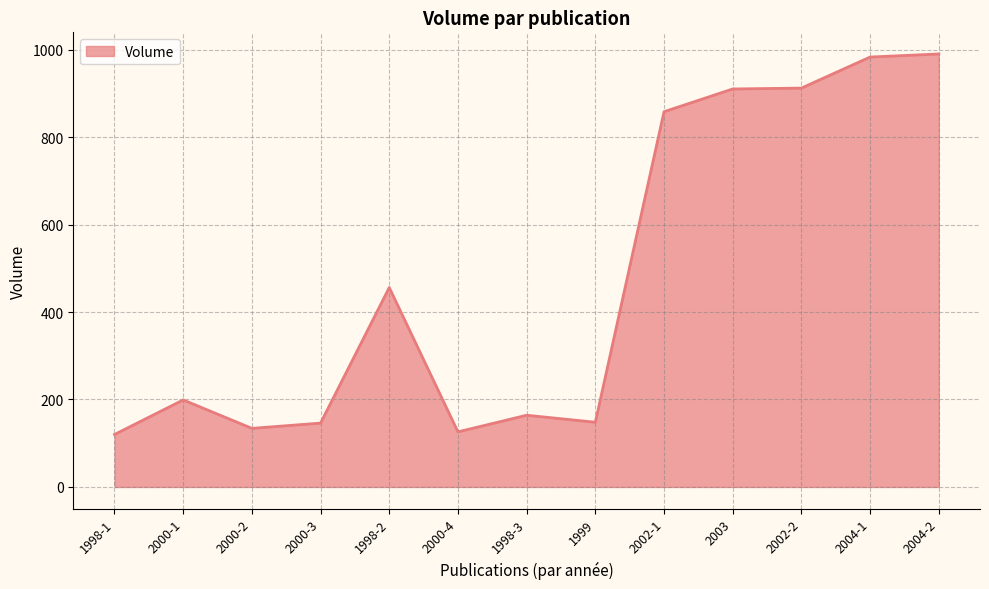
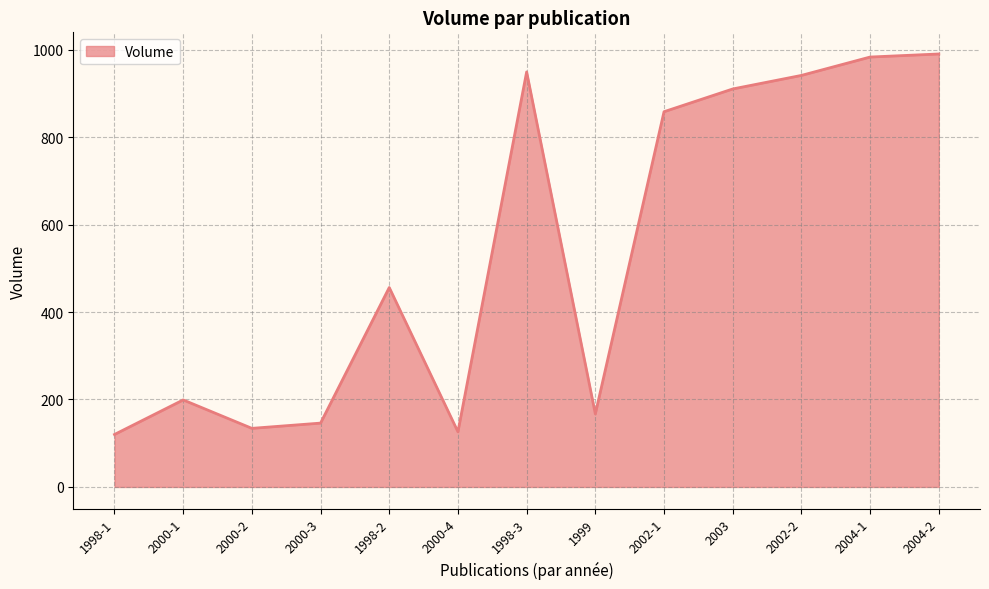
1998-3: 160 -> 950
1999: 150 -> 170
2002-2: 910 -> 940
